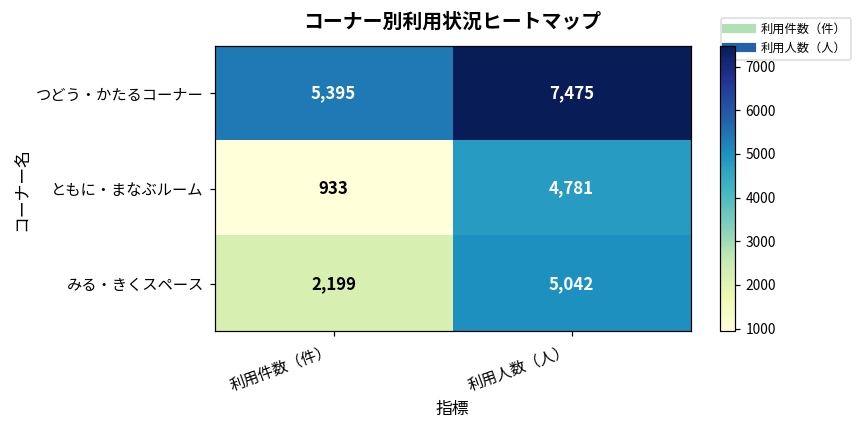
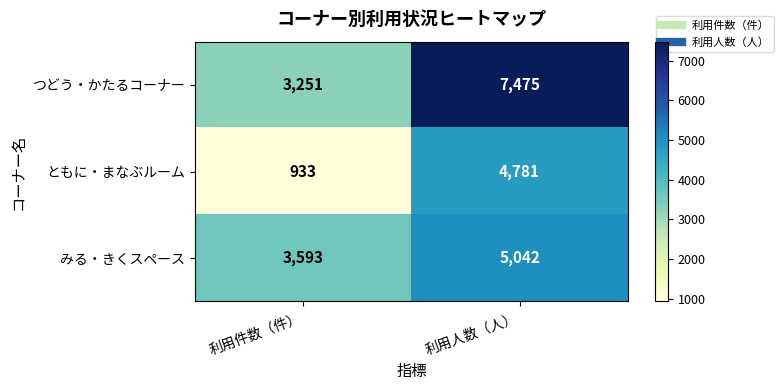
つどう・かたるコーナー, 利用件数（件）: 5,395 -> 3,251
みる・きくスペース, 利用件数（件）: 2,199 -> 3,593
